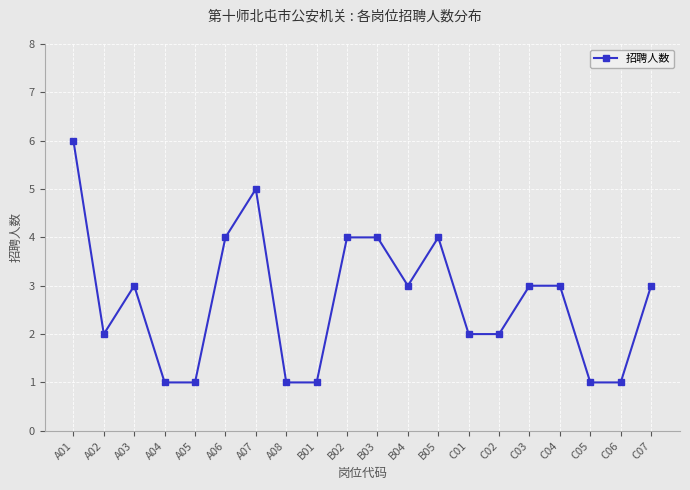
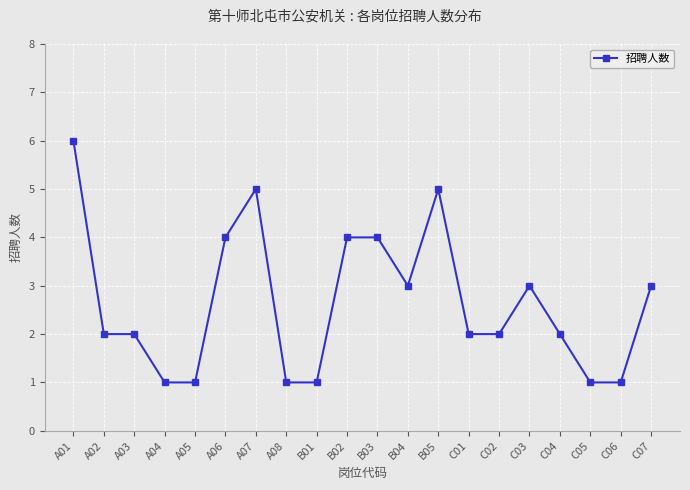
A03: 3 -> 2
B05: 4 -> 5
C04: 3 -> 2
